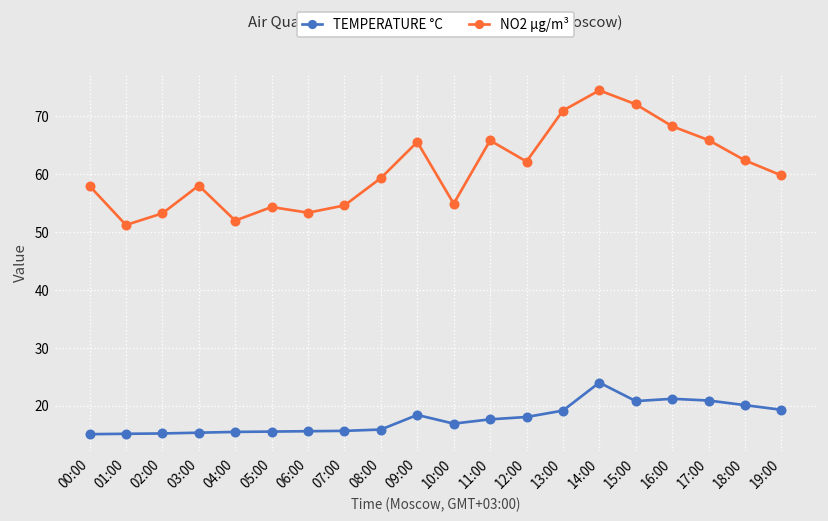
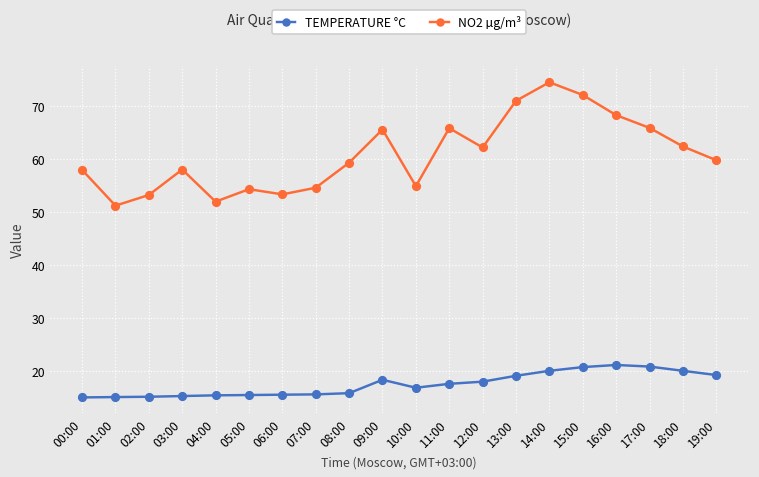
TEMPERATURE °C, 14:00: 24 -> 20
